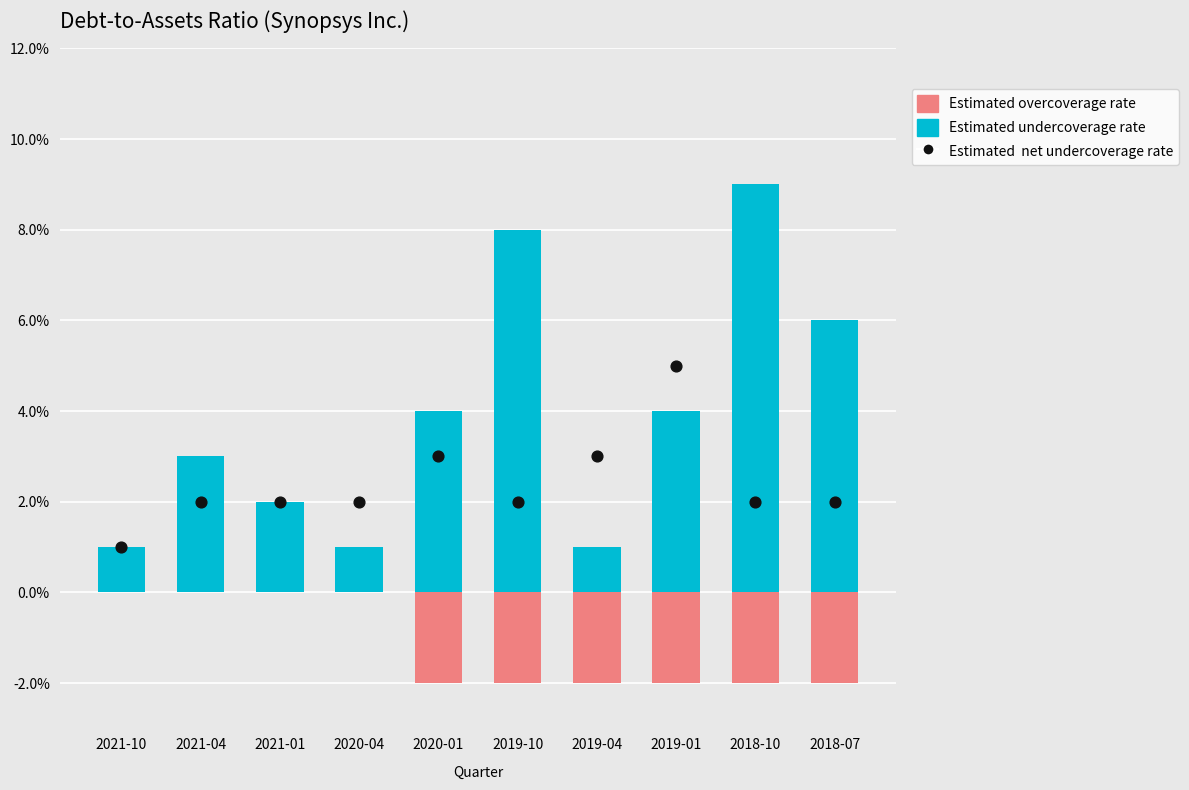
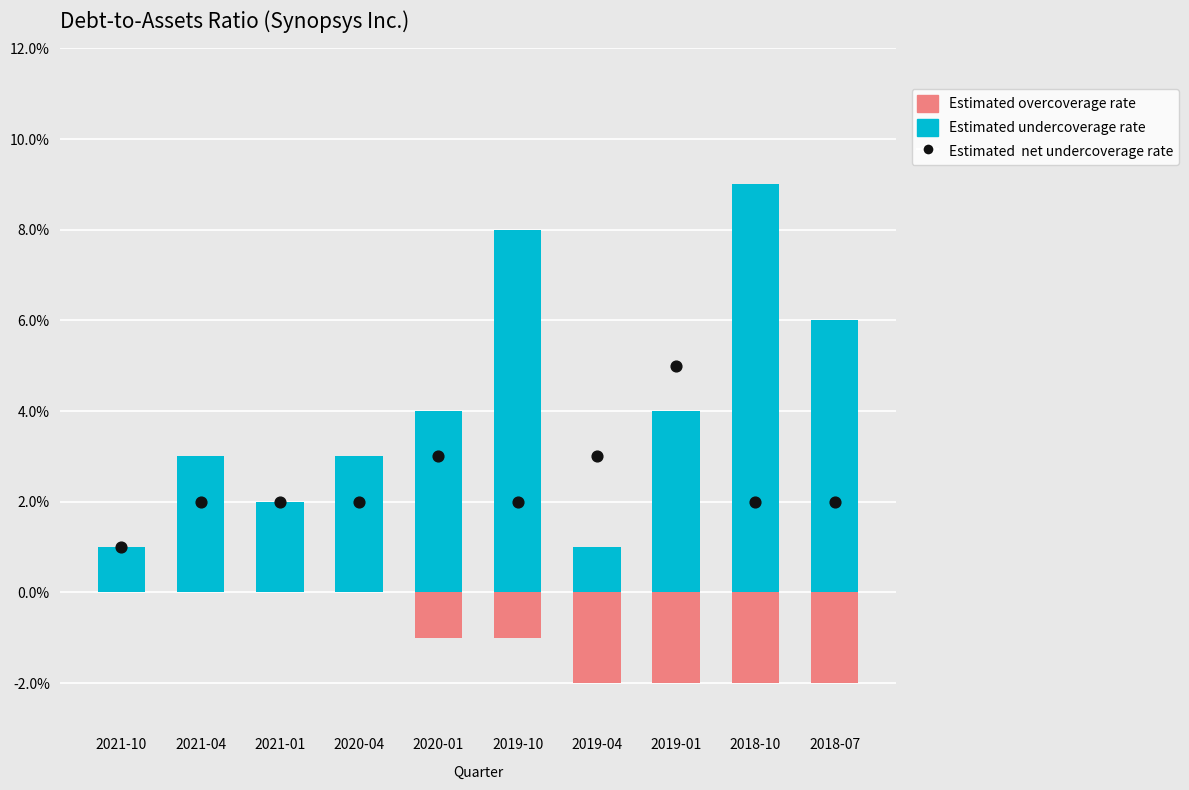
Estimated undercoverage rate, 2020-04: 1.0% -> 3.0%
Estimated overcoverage rate, 2020-01: -2.0% -> -1.0%
Estimated overcoverage rate, 2019-10: -2.0% -> -1.0%
